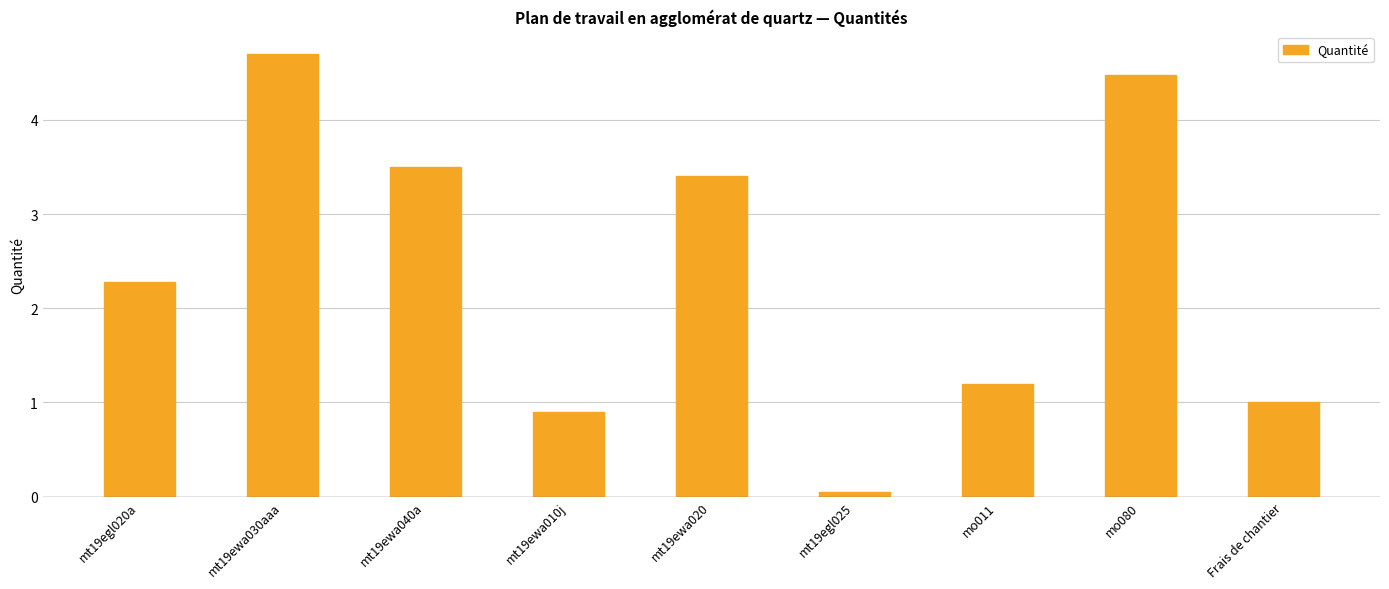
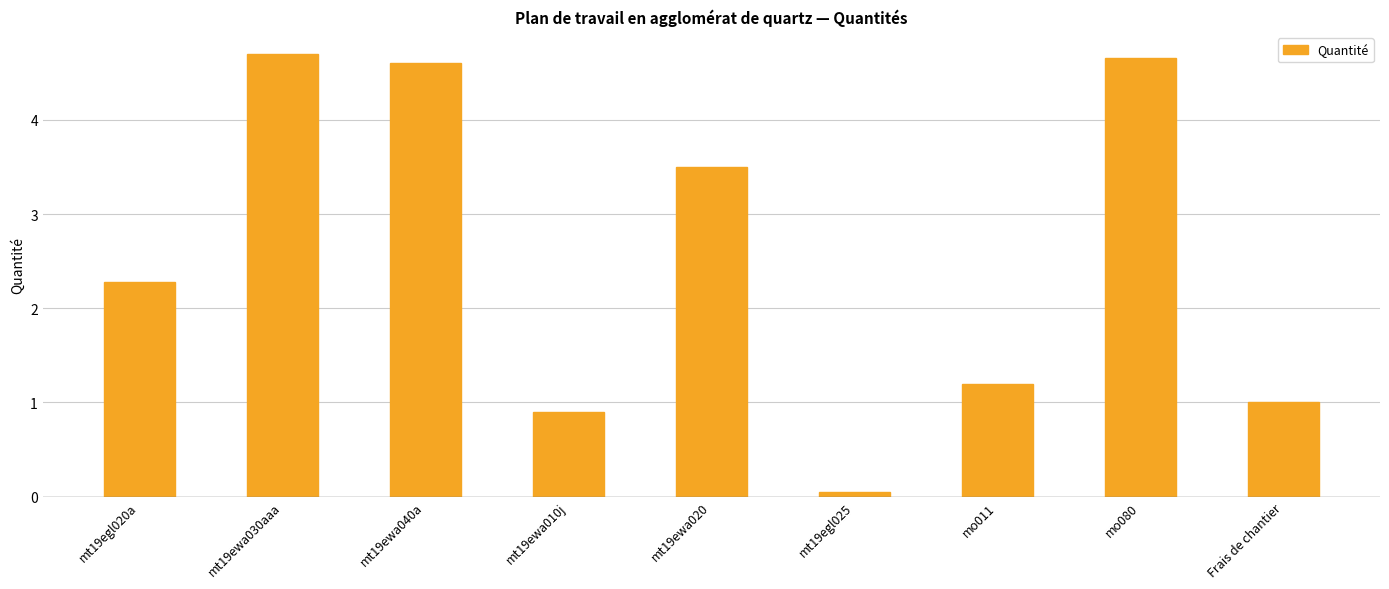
mt19ewa040a: 3.5 -> 4.6
mt19ewa020: 3.4 -> 3.5
mo080: 4.5 -> 4.7
